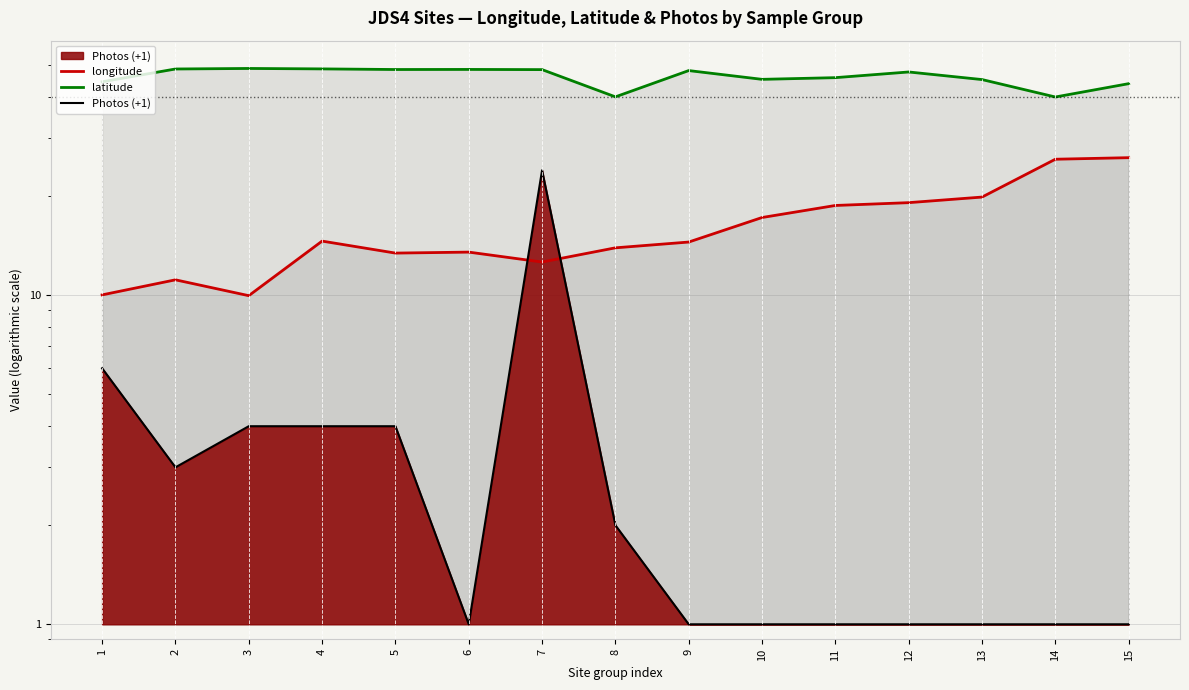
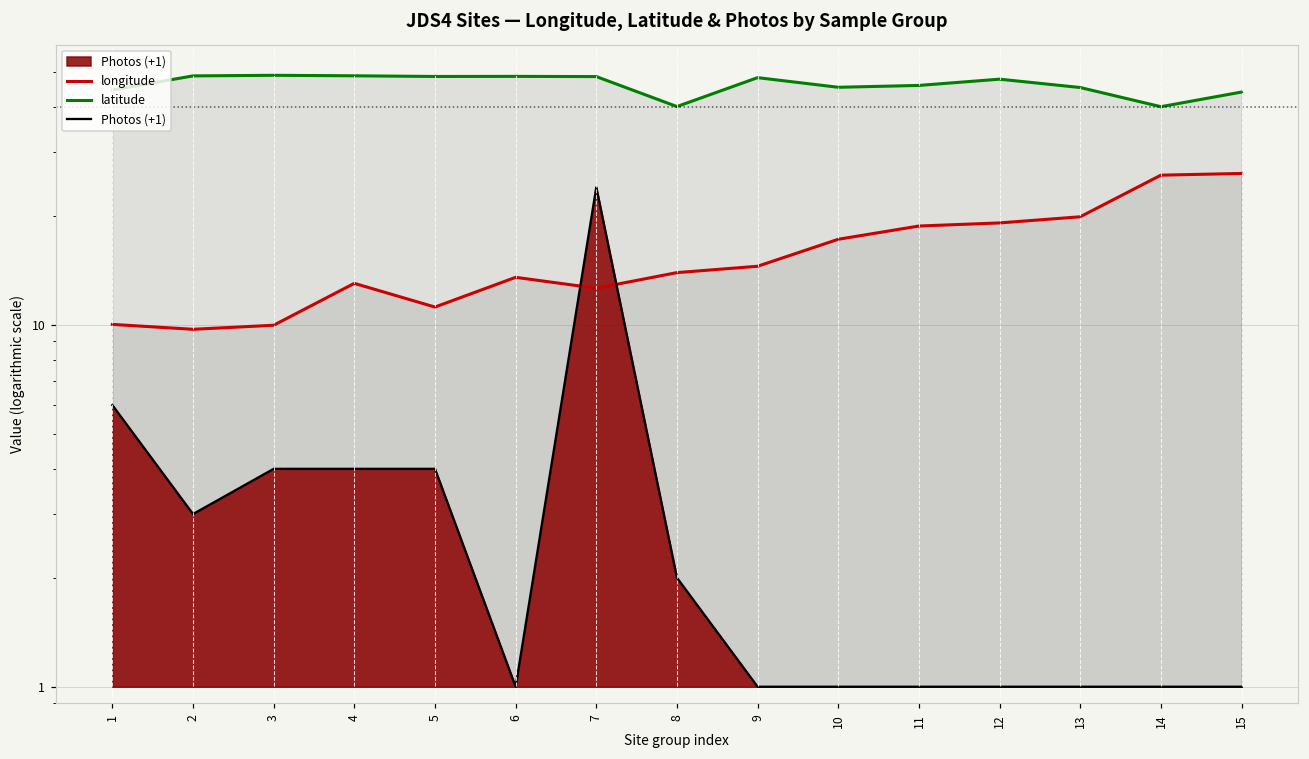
longitude, 2: 11.1 -> 9.7
longitude, 4: 15 -> 13.0
longitude, 5: 13.4 -> 11.2
